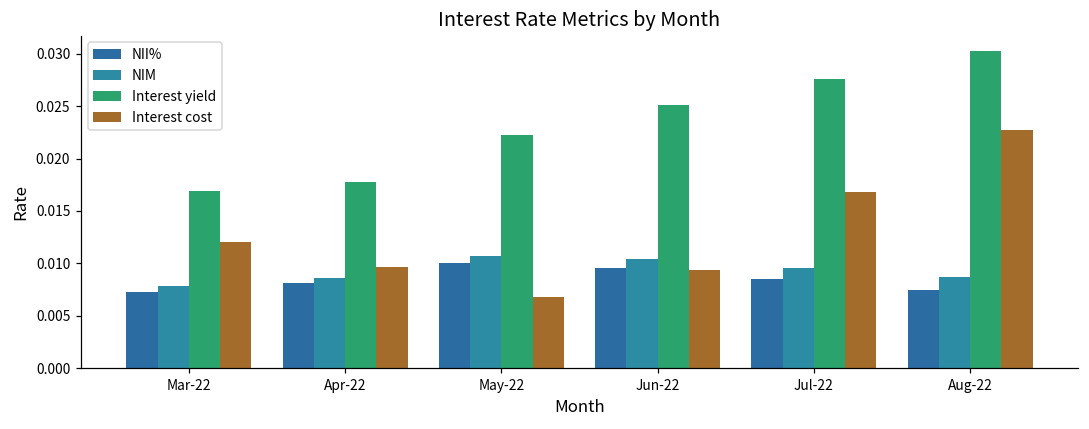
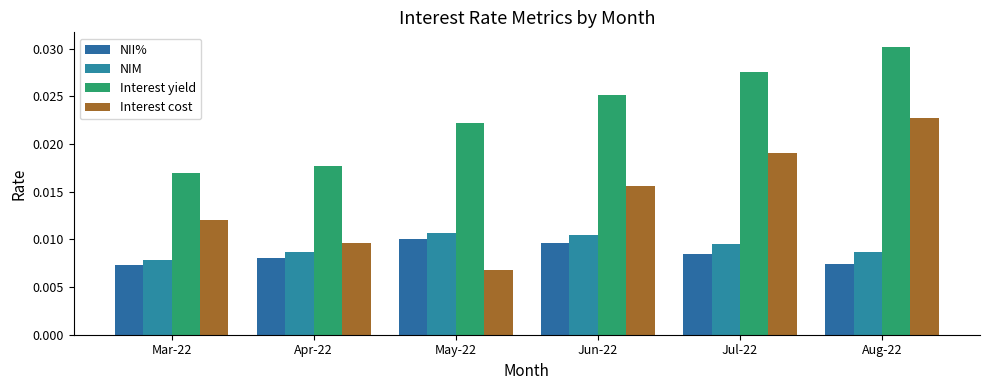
Interest cost, Jun-22: 0.009 -> 0.016
Interest cost, Jul-22: 0.017 -> 0.019
